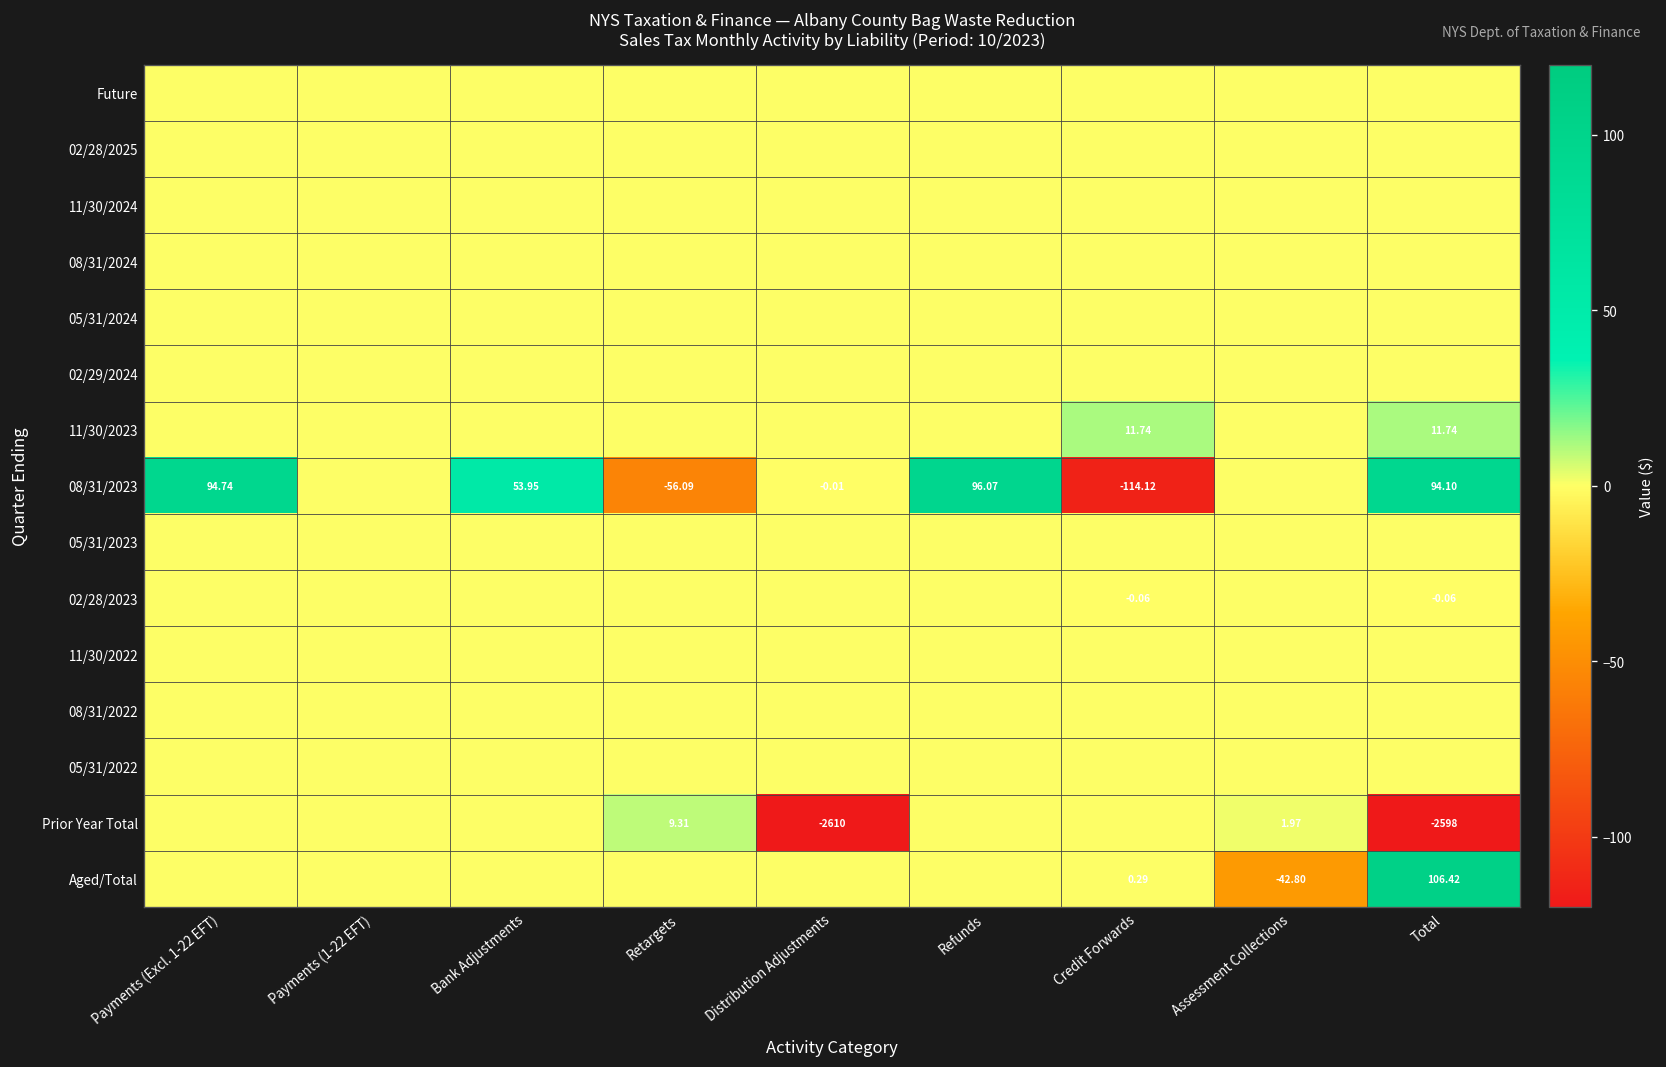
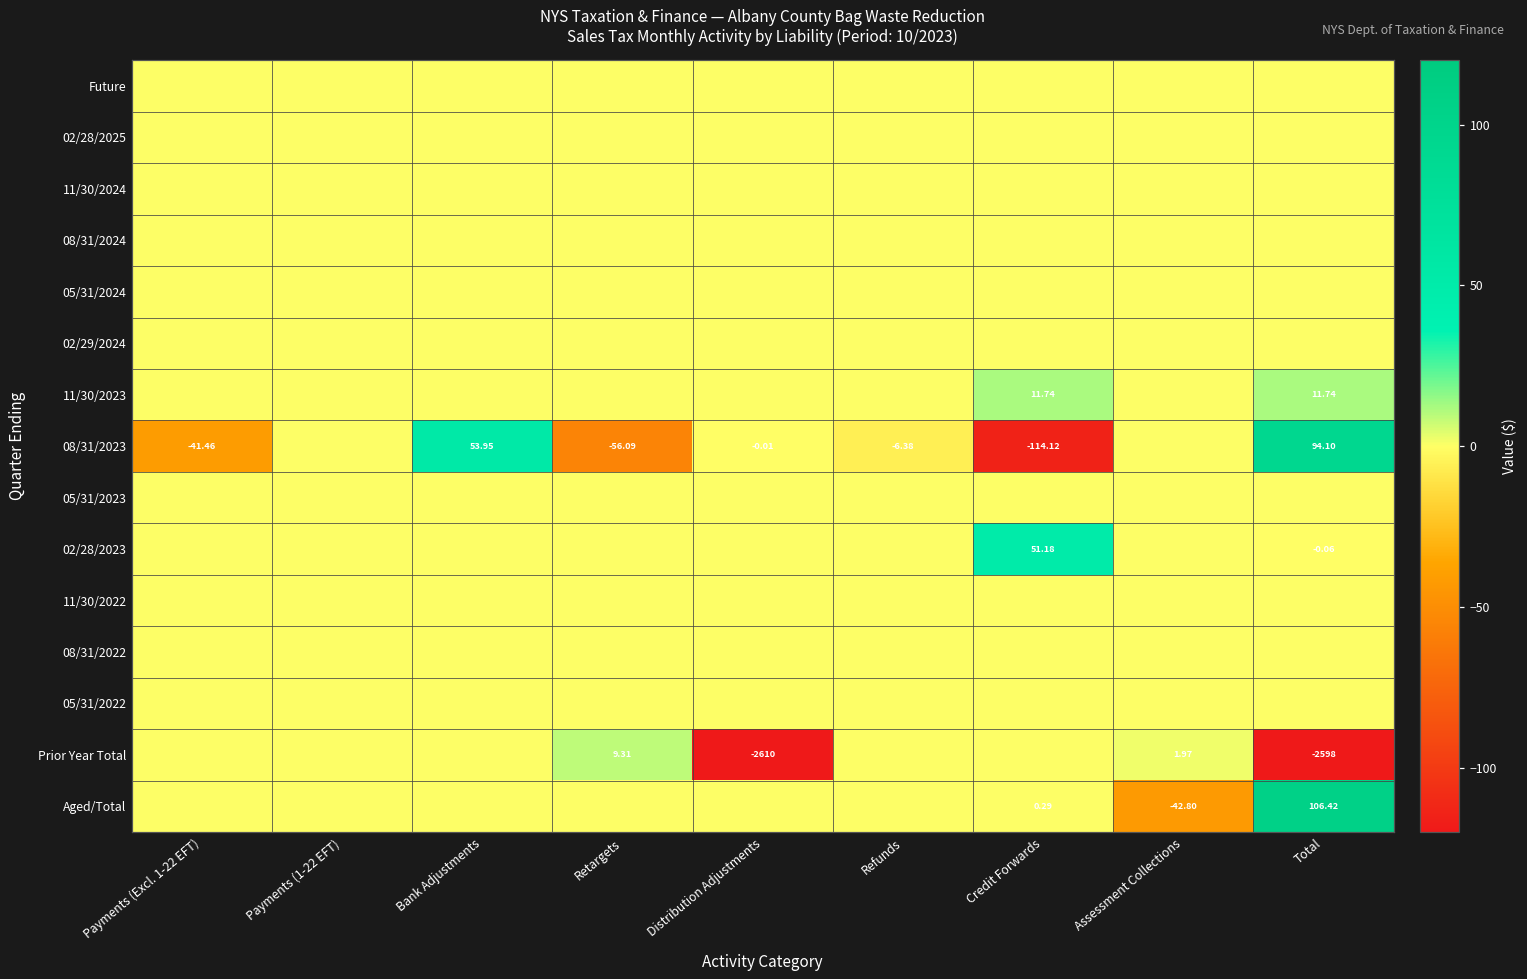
08/31/2023, Payments (Excl. 1-22 EFT): 94.74 -> -41.46
08/31/2023, Refunds: 96.07 -> -6.38
02/28/2023, Credit Forwards: -0.06 -> 51.18
